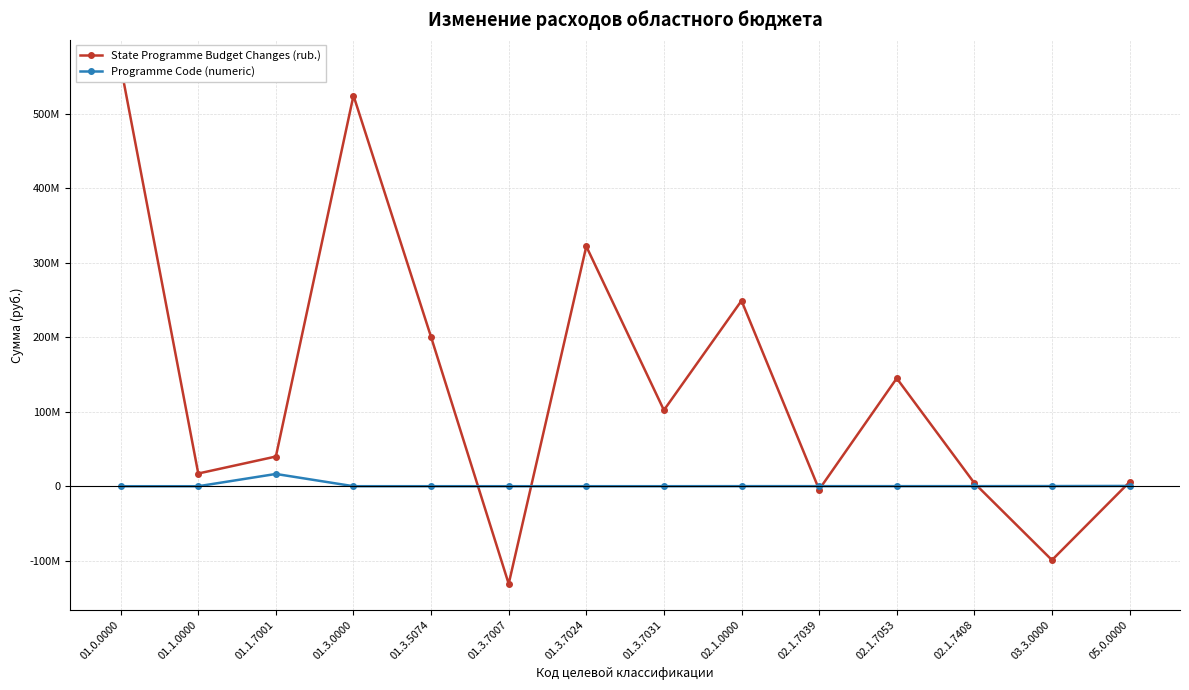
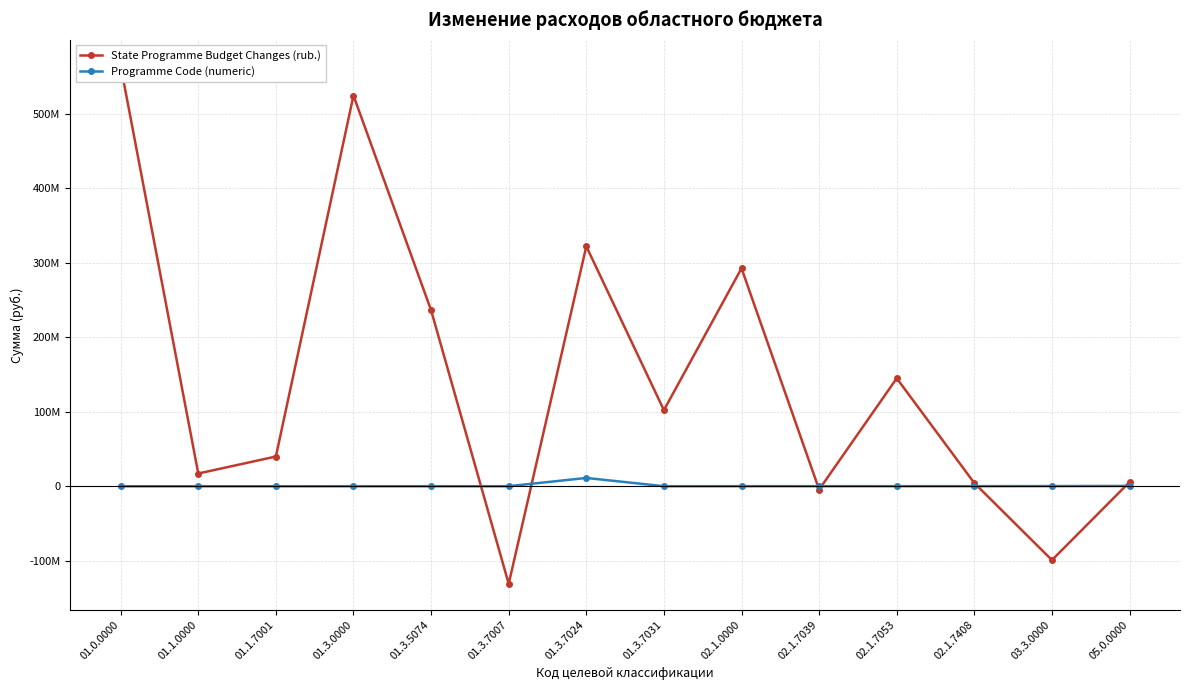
Programme Code (numeric), 01.1.7001: 20000000 -> 0
State Programme Budget Changes (rub.), 01.3.5074: 200000000 -> 240000000
Programme Code (numeric), 01.3.7024: 0 -> 10000000
State Programme Budget Changes (rub.), 02.1.0000: 250000000 -> 290000000
